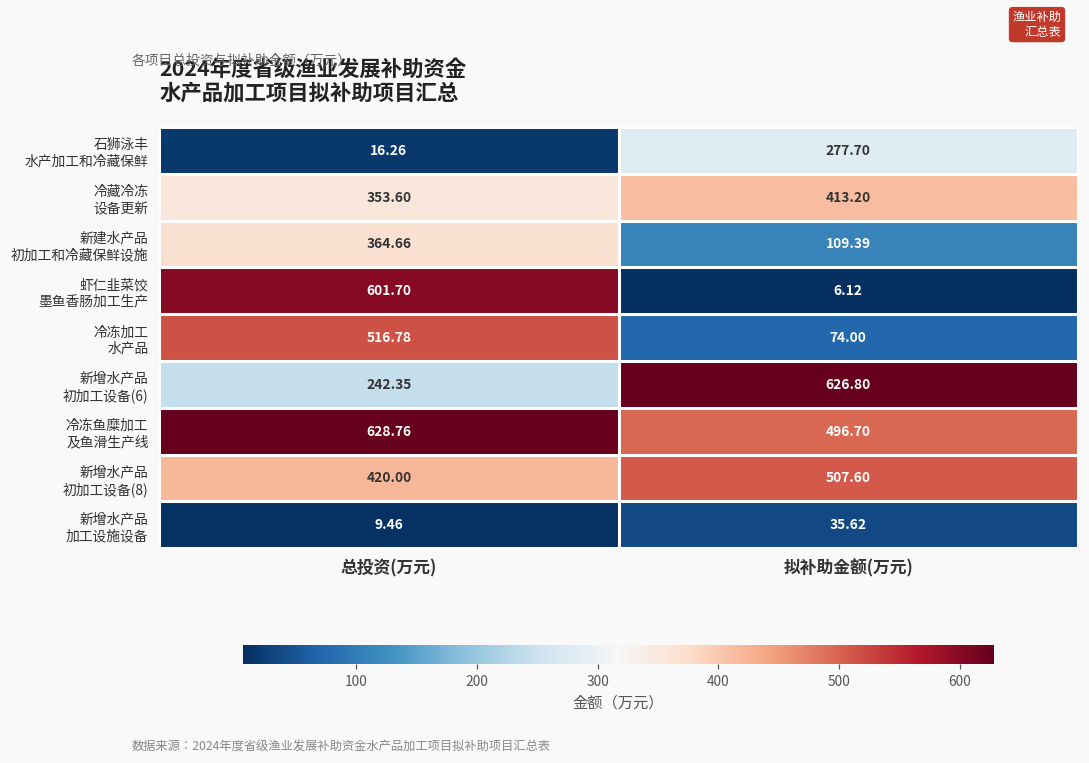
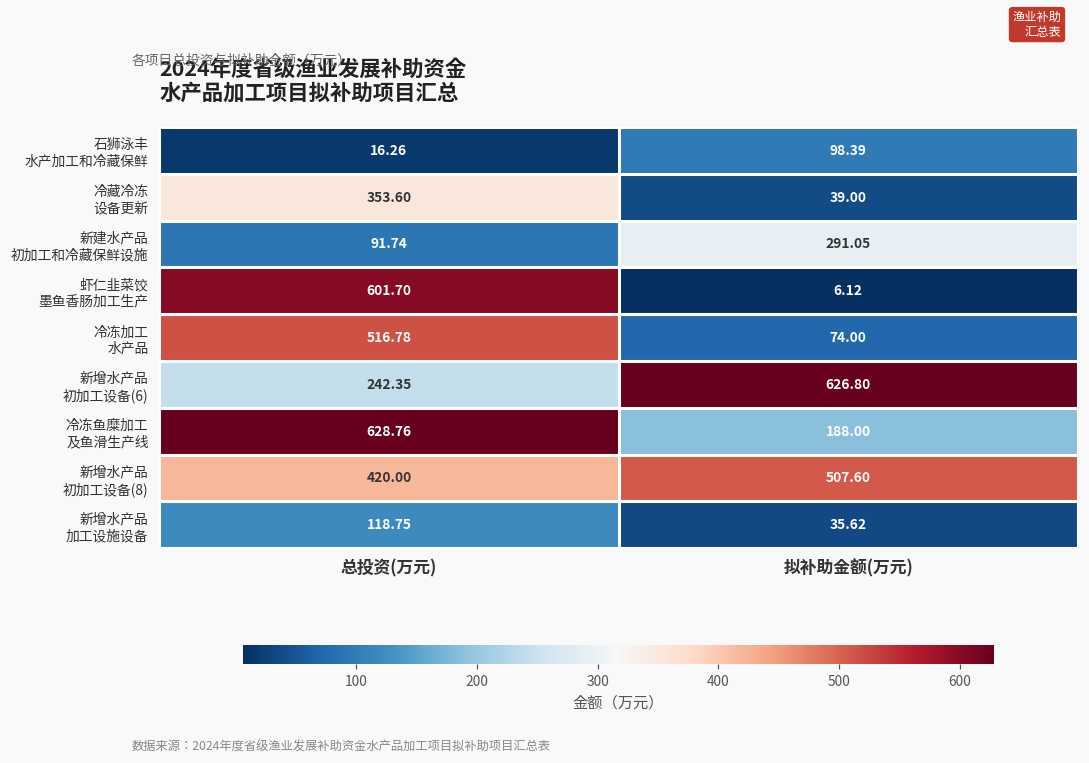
石狮泳丰 水产加工和冷藏保鲜, 拟补助金额(万元): 277.70 -> 98.39
冷藏冷冻 设备更新, 拟补助金额(万元): 413.20 -> 39.00
新建水产品 初加工和冷藏保鲜设施, 总投资(万元): 364.66 -> 91.74
新建水产品 初加工和冷藏保鲜设施, 拟补助金额(万元): 109.39 -> 291.05
冷冻鱼糜加工 及鱼滑生产线, 拟补助金额(万元): 496.70 -> 188.00
新增水产品 加工设施设备, 总投资(万元): 9.46 -> 118.75
